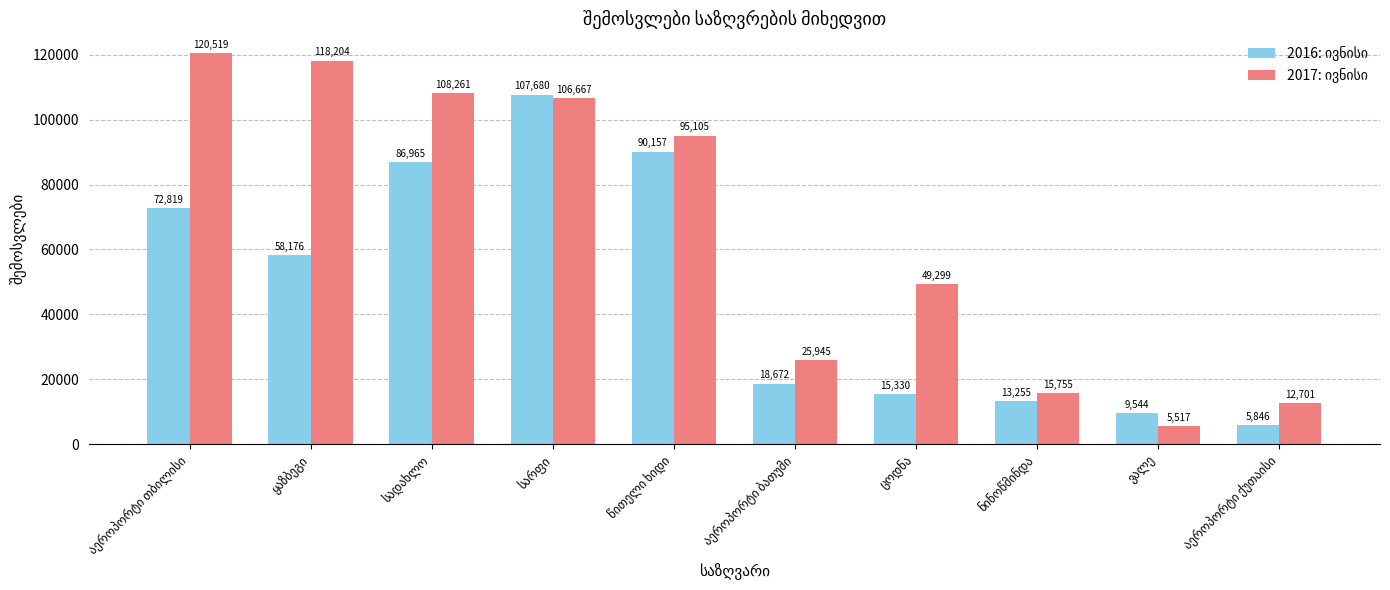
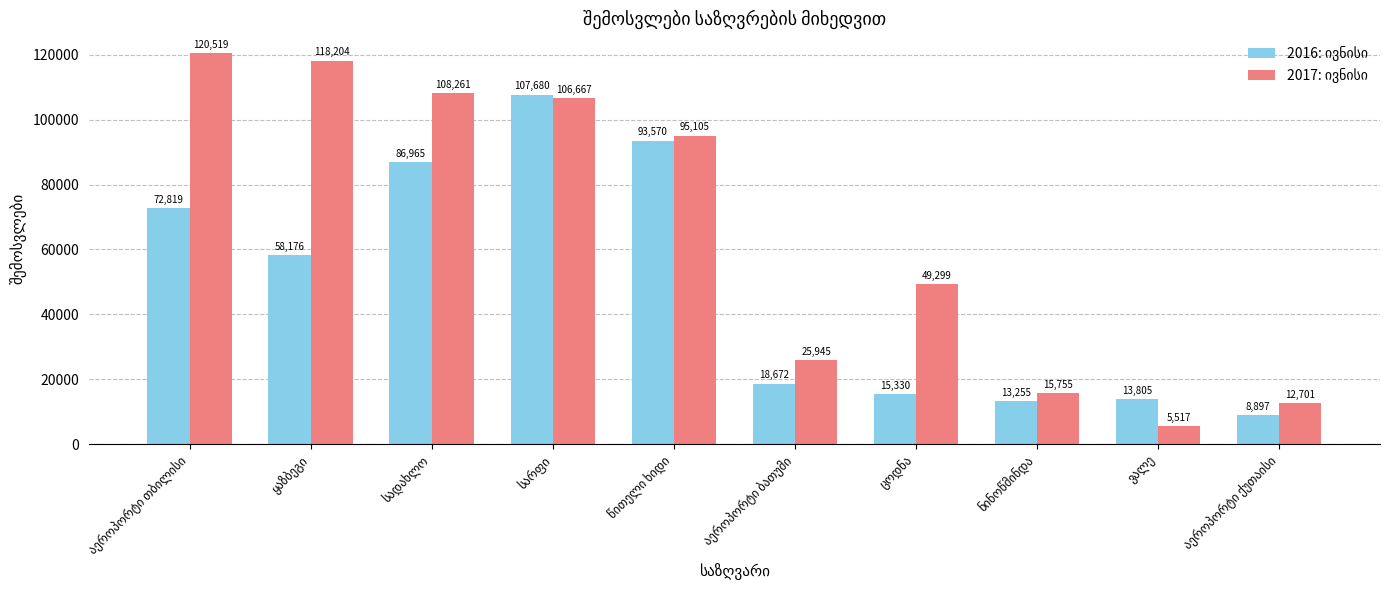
2016: ივნისი, წითელი ხიდი: 90,157 -> 93,570
2016: ივნისი, ვალე: 9,544 -> 13,805
2016: ივნისი, აეროპორტი ქუთაისი: 5,846 -> 8,897
